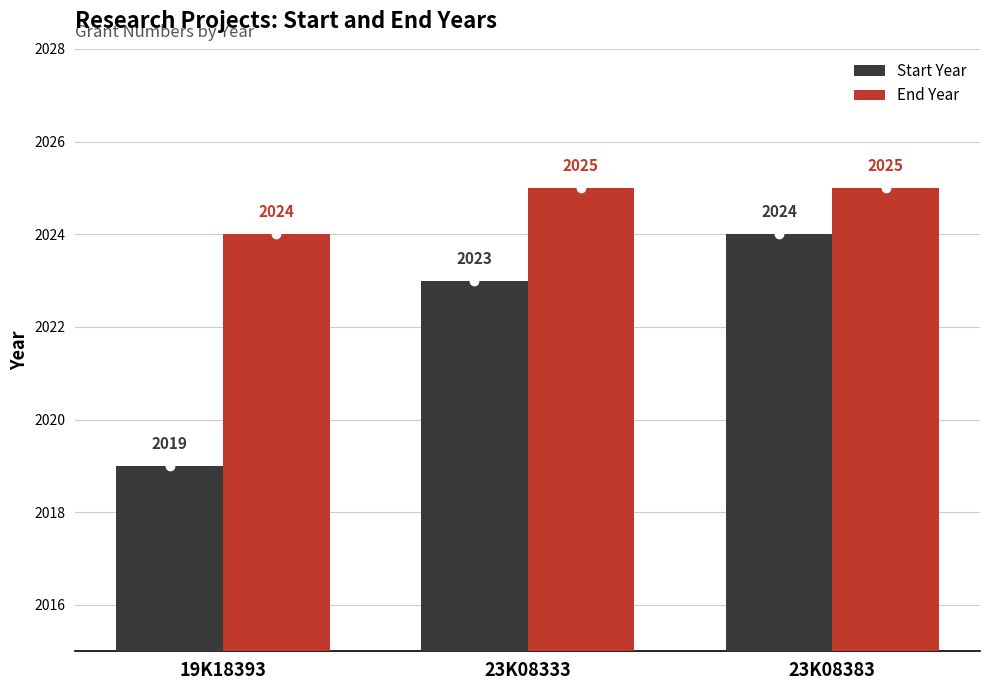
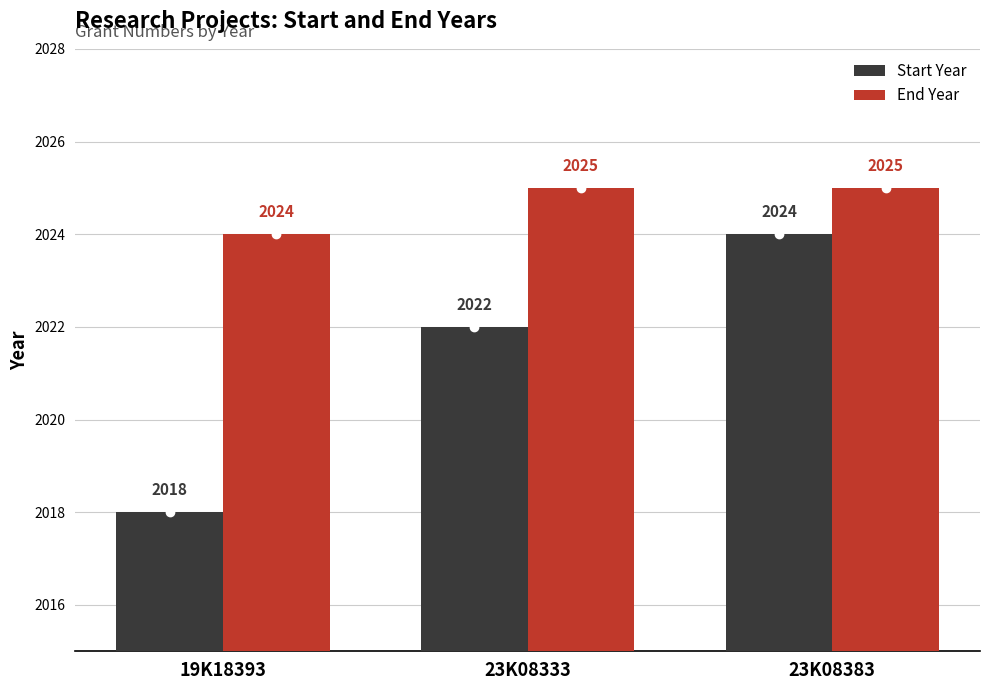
Start Year, 19K18393: 2019 -> 2018
Start Year, 23K08333: 2023 -> 2022
